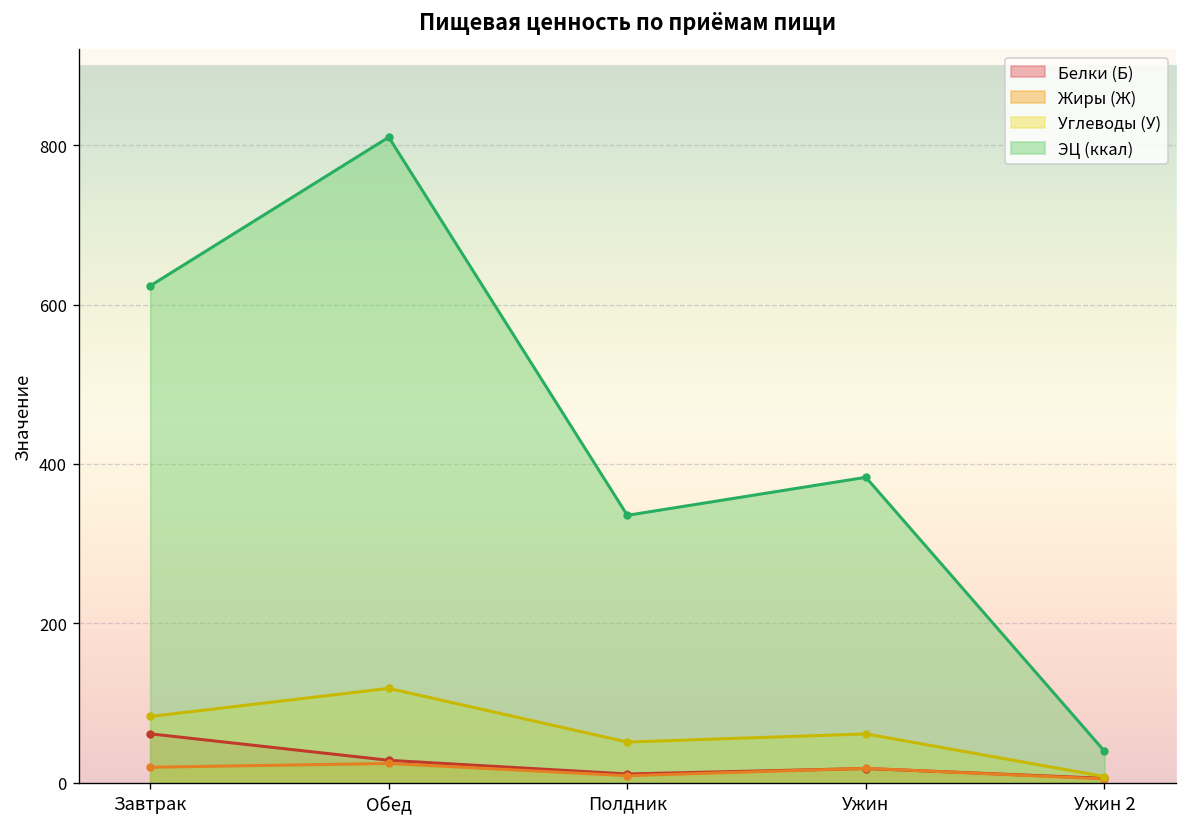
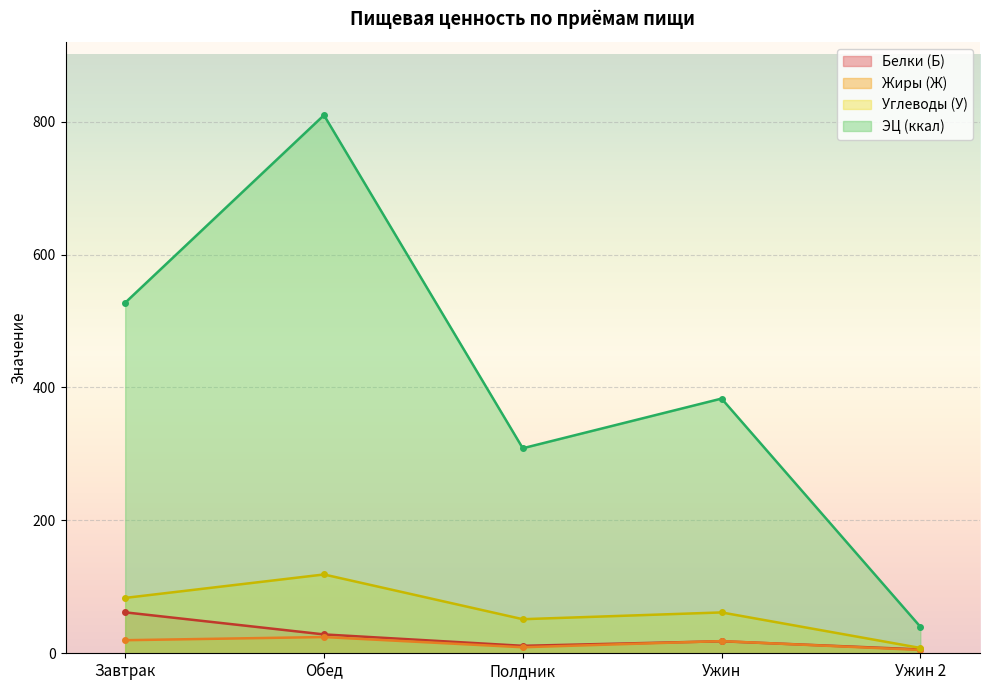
ЭЦ (ккал), Завтрак: 620 -> 530
ЭЦ (ккал), Полдник: 340 -> 310
